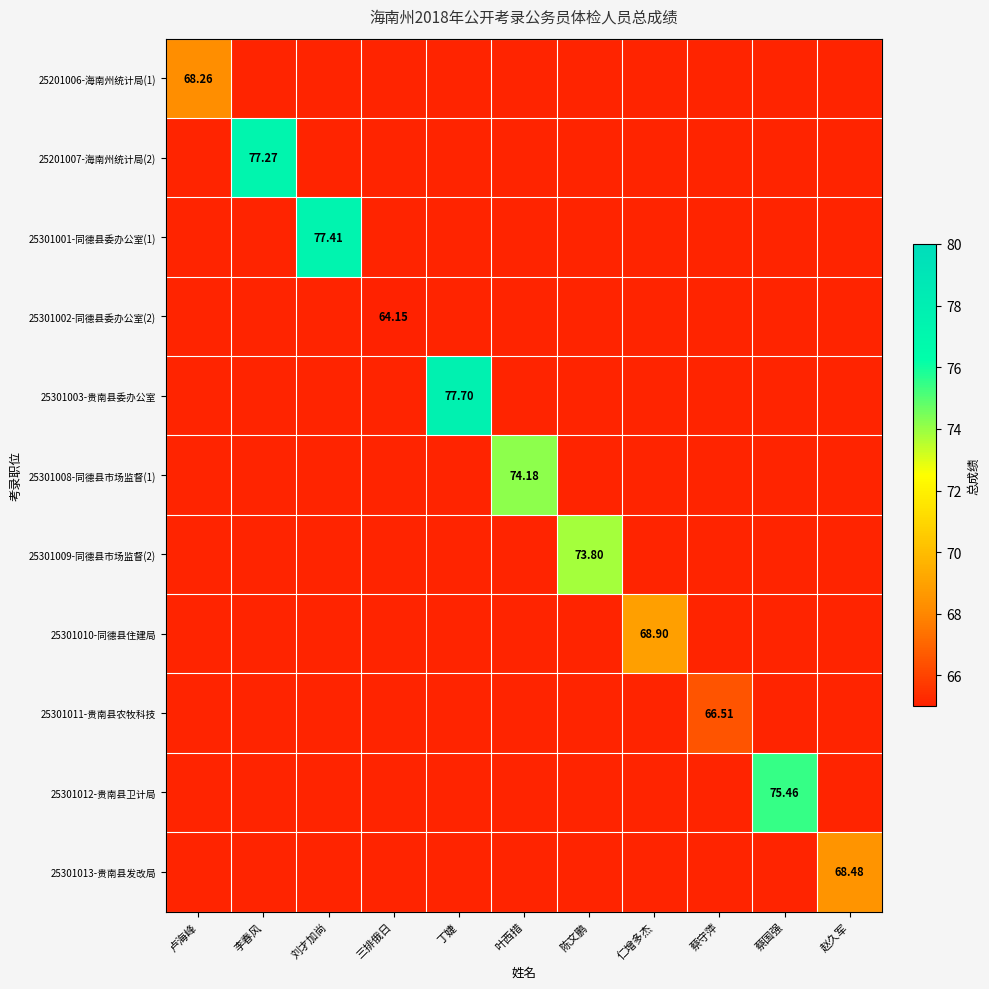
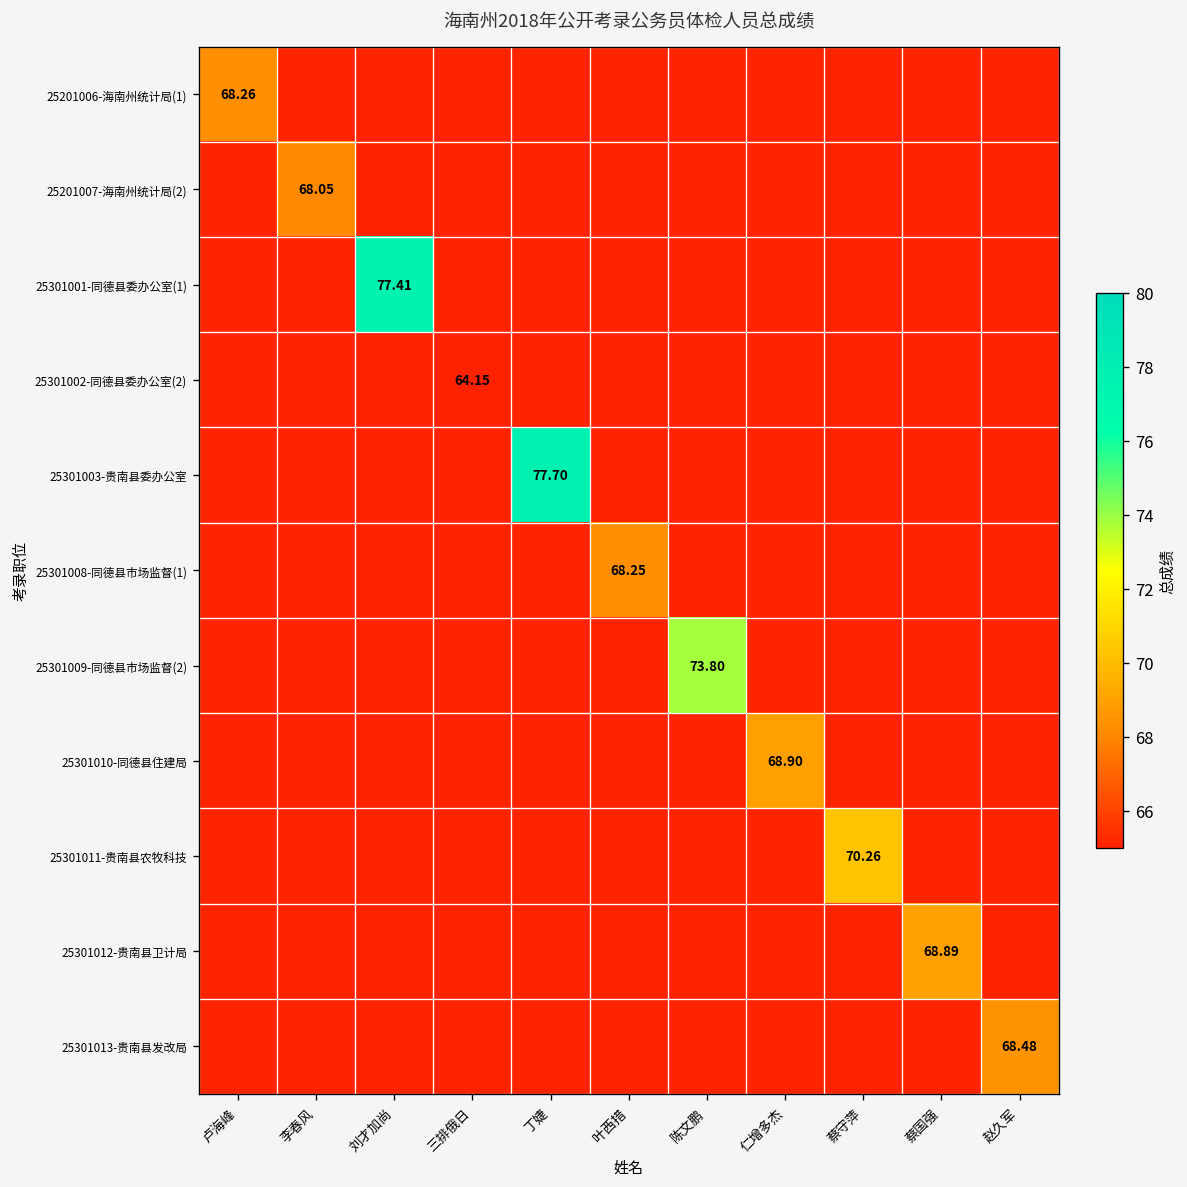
25201007-海南州统计局(2), 李春风: 77.27 -> 68.05
25301008-同德县市场监督(1), 叶西措: 74.18 -> 68.25
25301011-贵南县农牧科技, 蔡守萍: 66.51 -> 70.26
25301012-贵南县卫计局, 蔡国强: 75.46 -> 68.89
